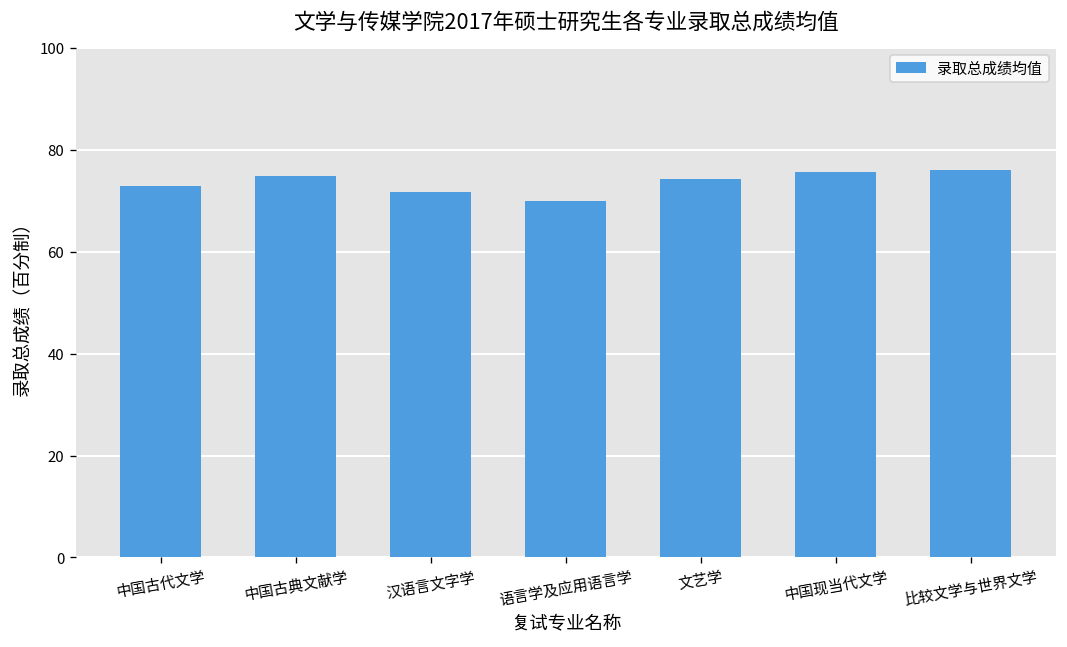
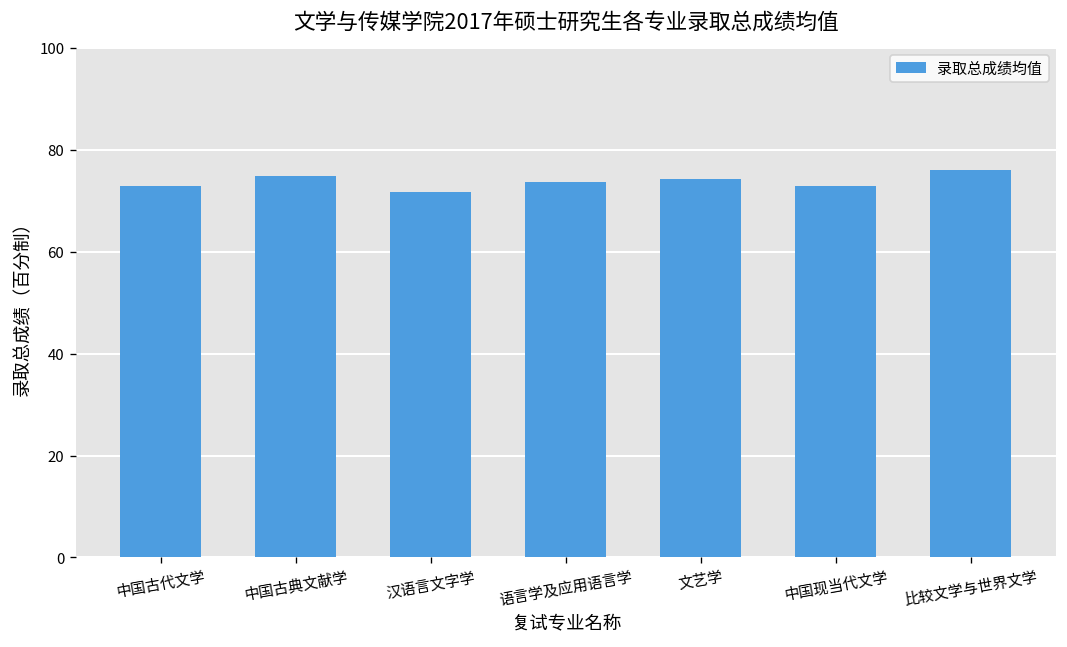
语言学及应用语言学: 70 -> 74
中国现当代文学: 76 -> 73
